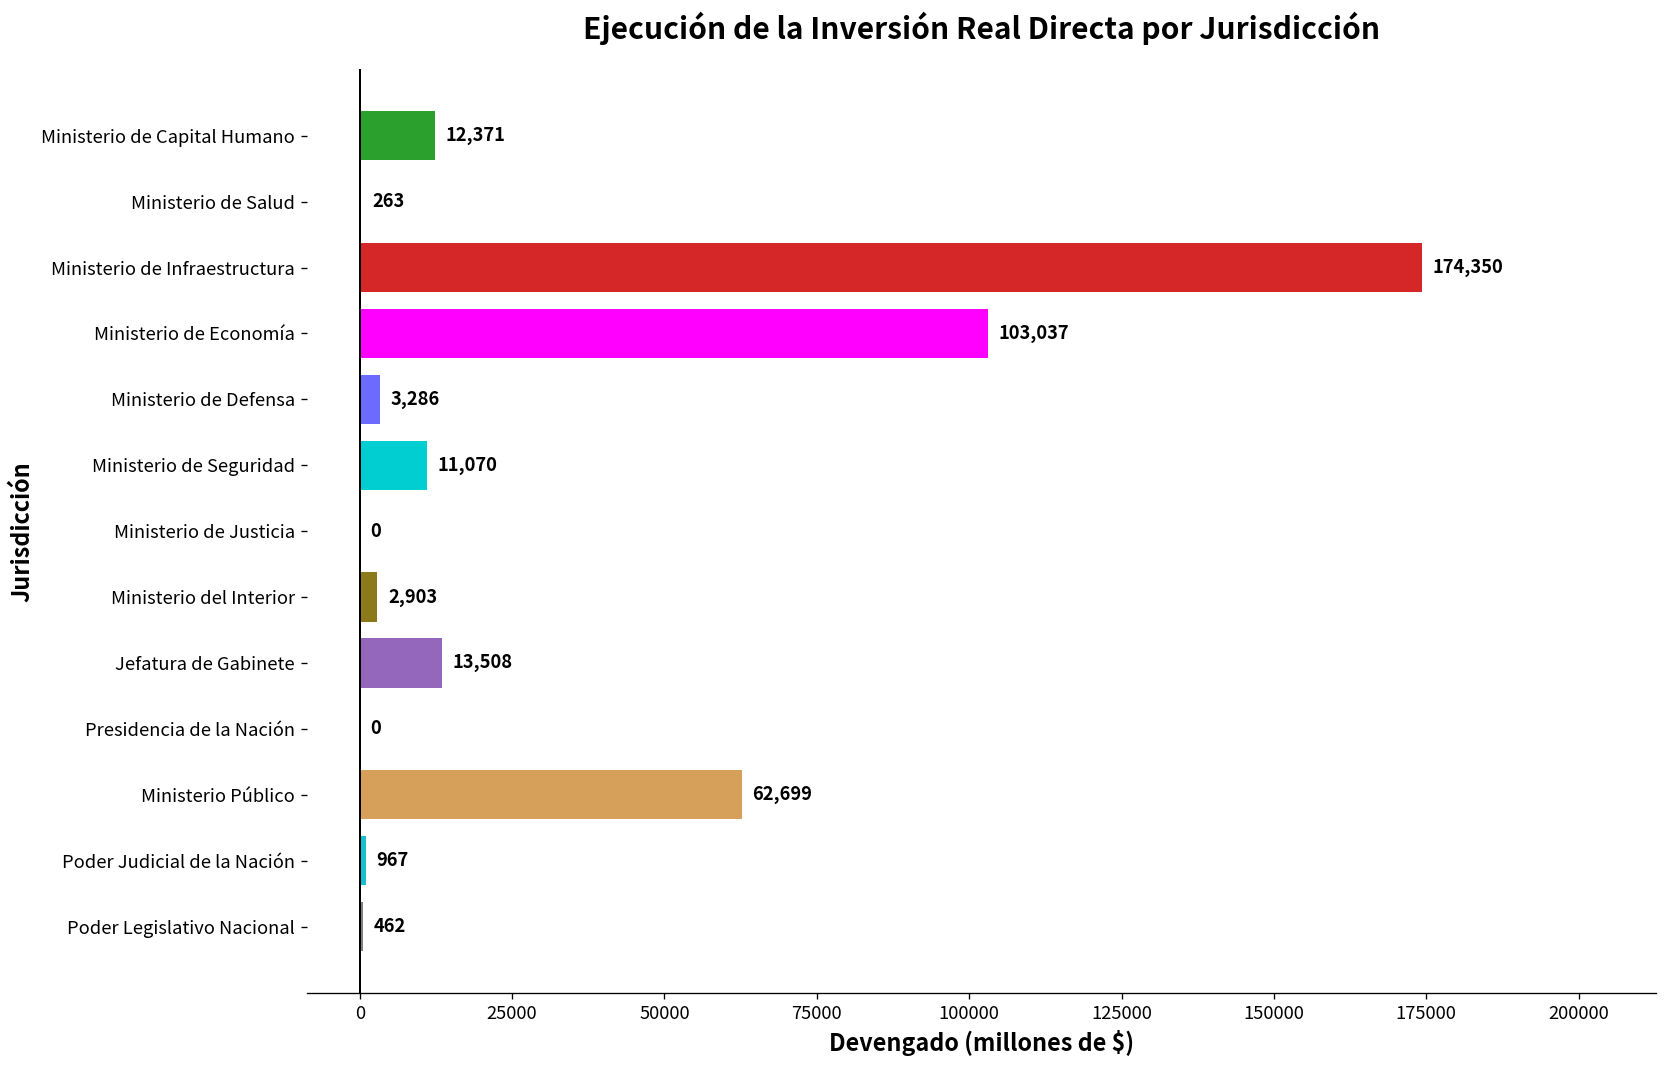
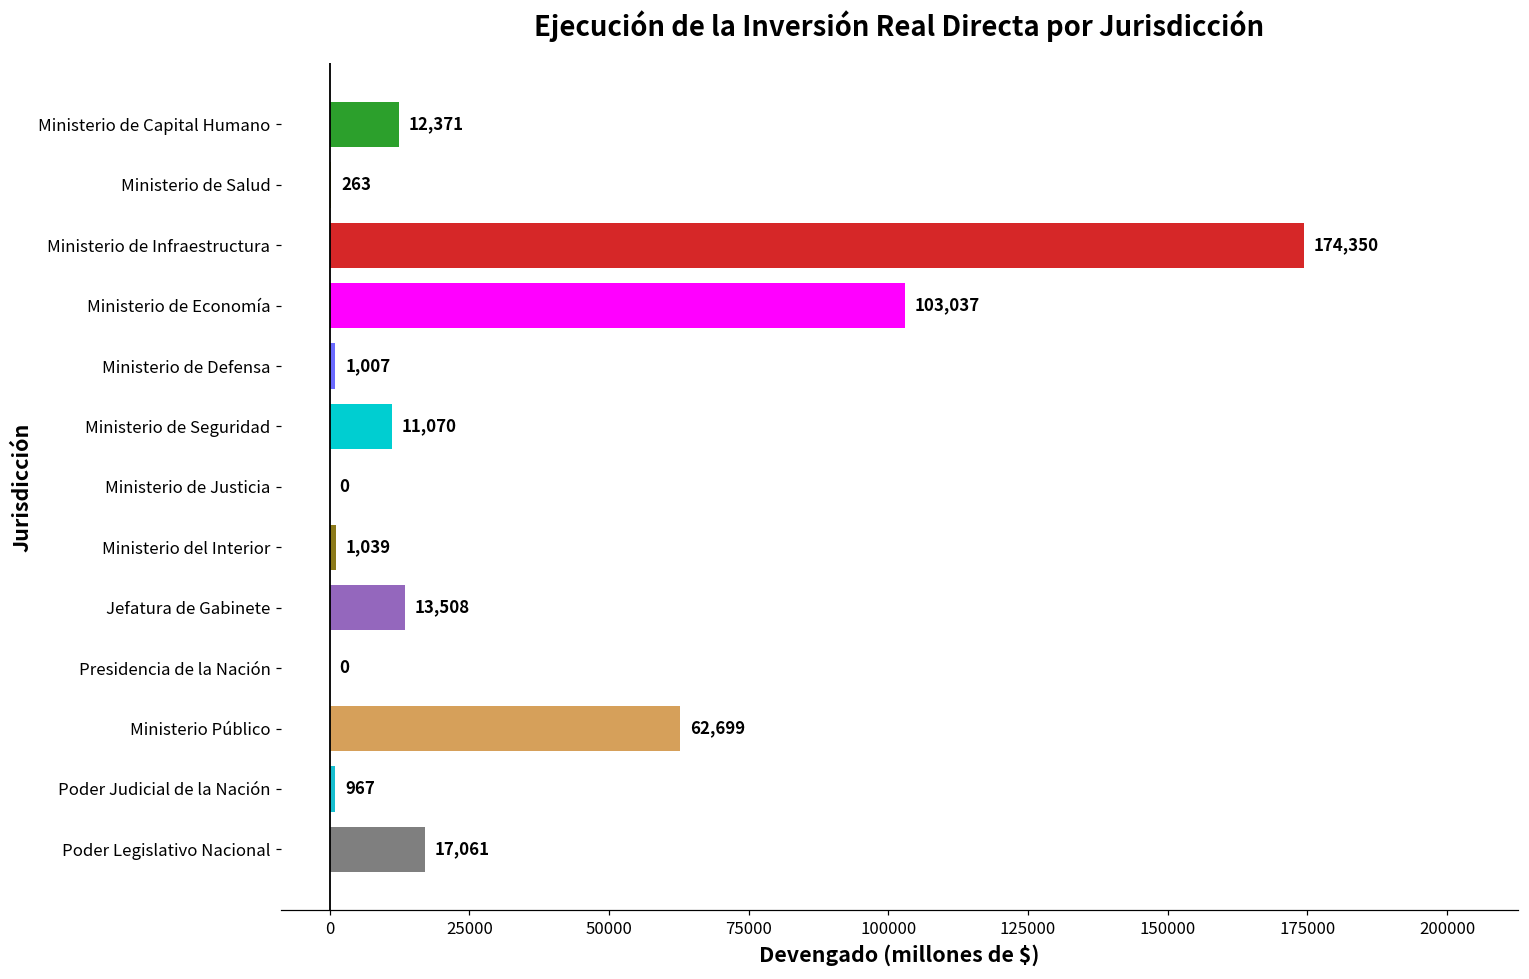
Ministerio de Defensa: 3,286 -> 1,007
Ministerio del Interior: 2,903 -> 1,039
Poder Legislativo Nacional: 462 -> 17,061
